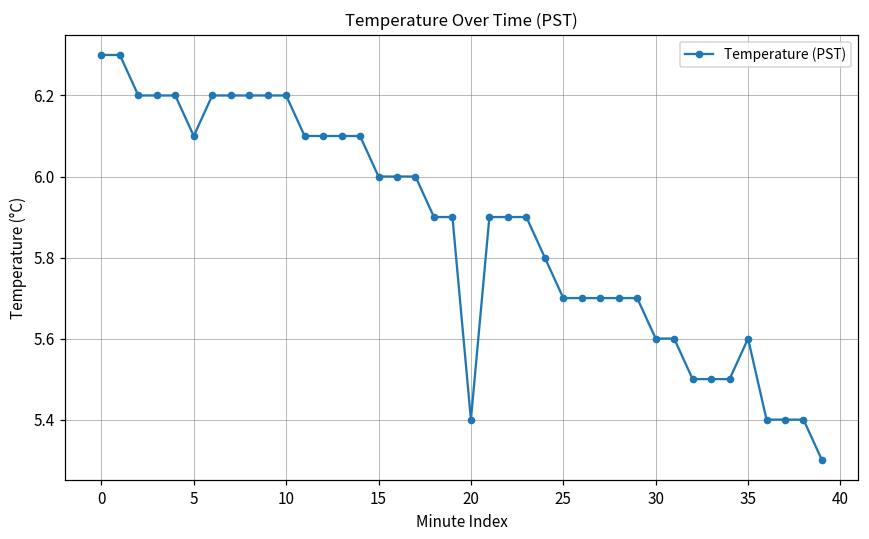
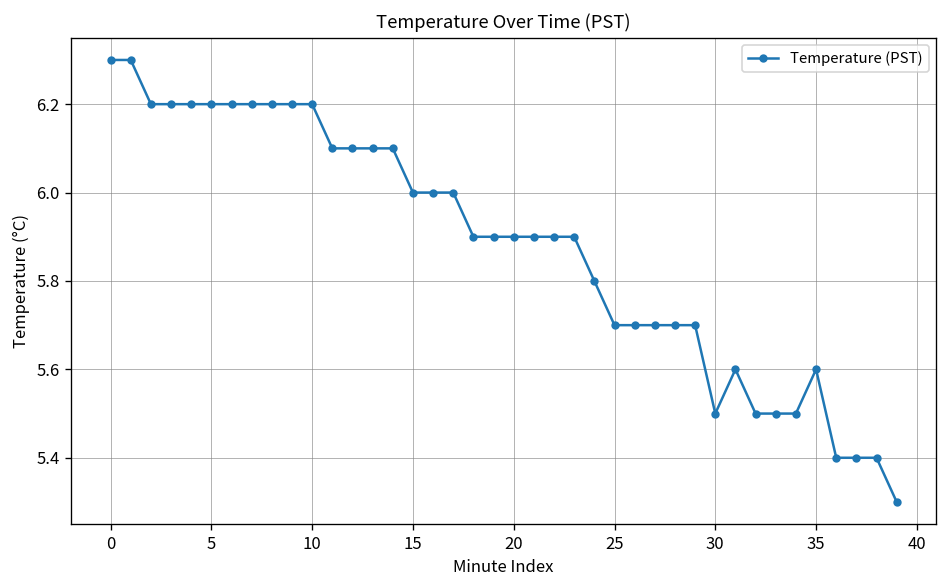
5: 6.1 -> 6.2
20: 5.4 -> 5.9
30: 5.6 -> 5.5
